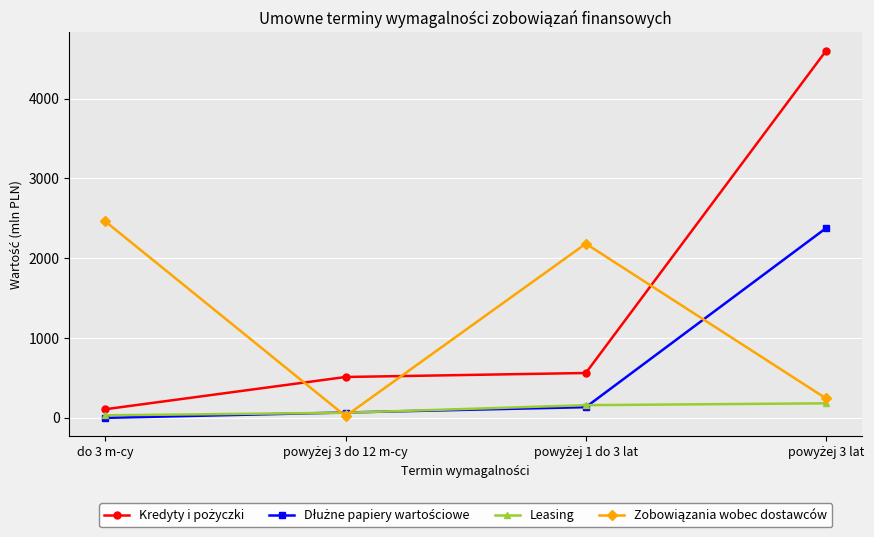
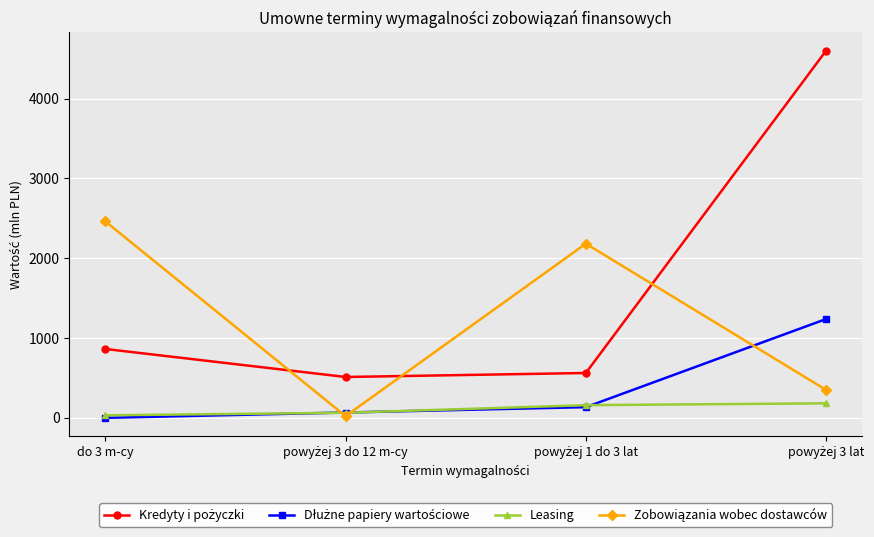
Kredyty i pożyczki, do 3 m-cy: 100 -> 900
Dłużne papiery wartościowe, powyżej 3 lat: 2400 -> 1200
Zobowiązania wobec dostawców, powyżej 3 lat: 200 -> 400
